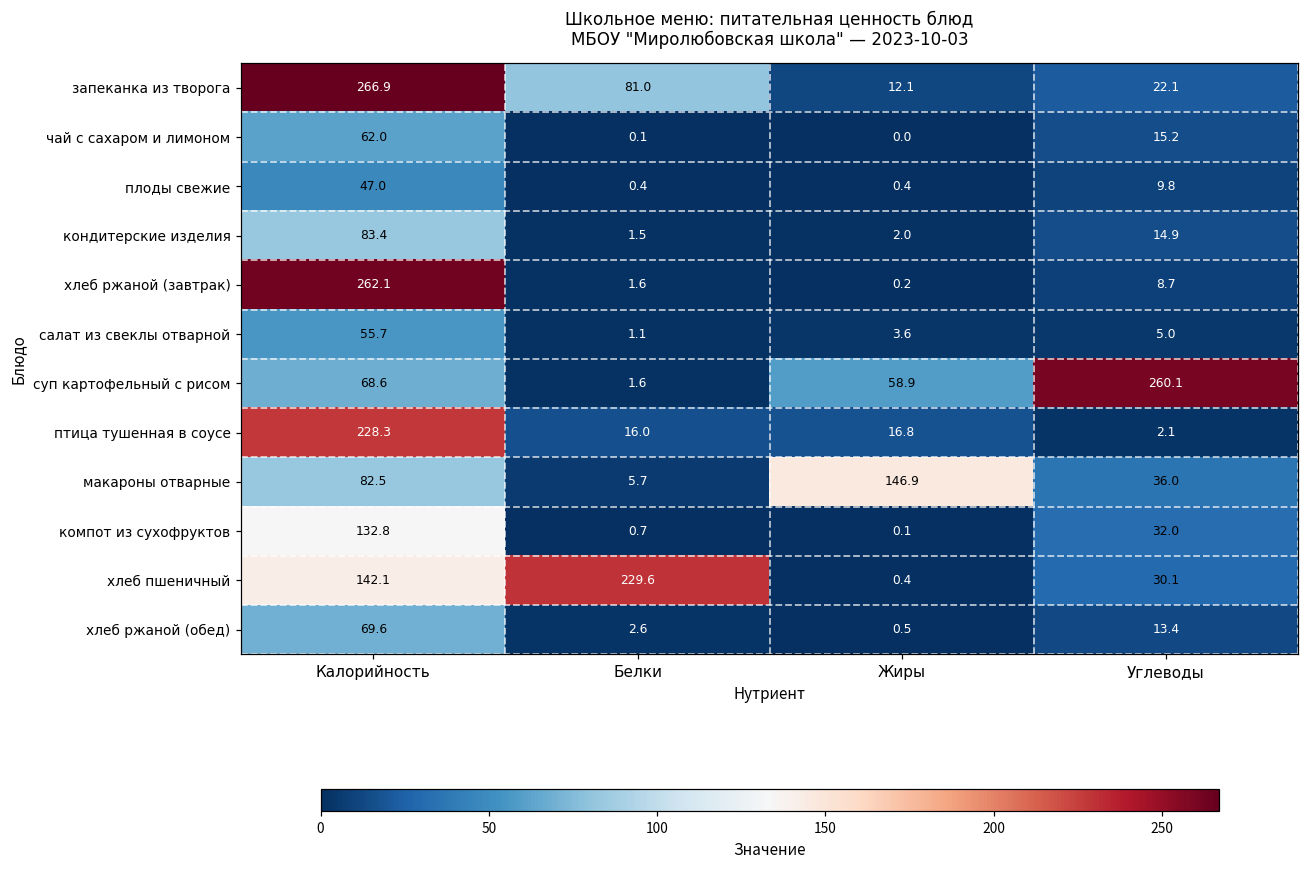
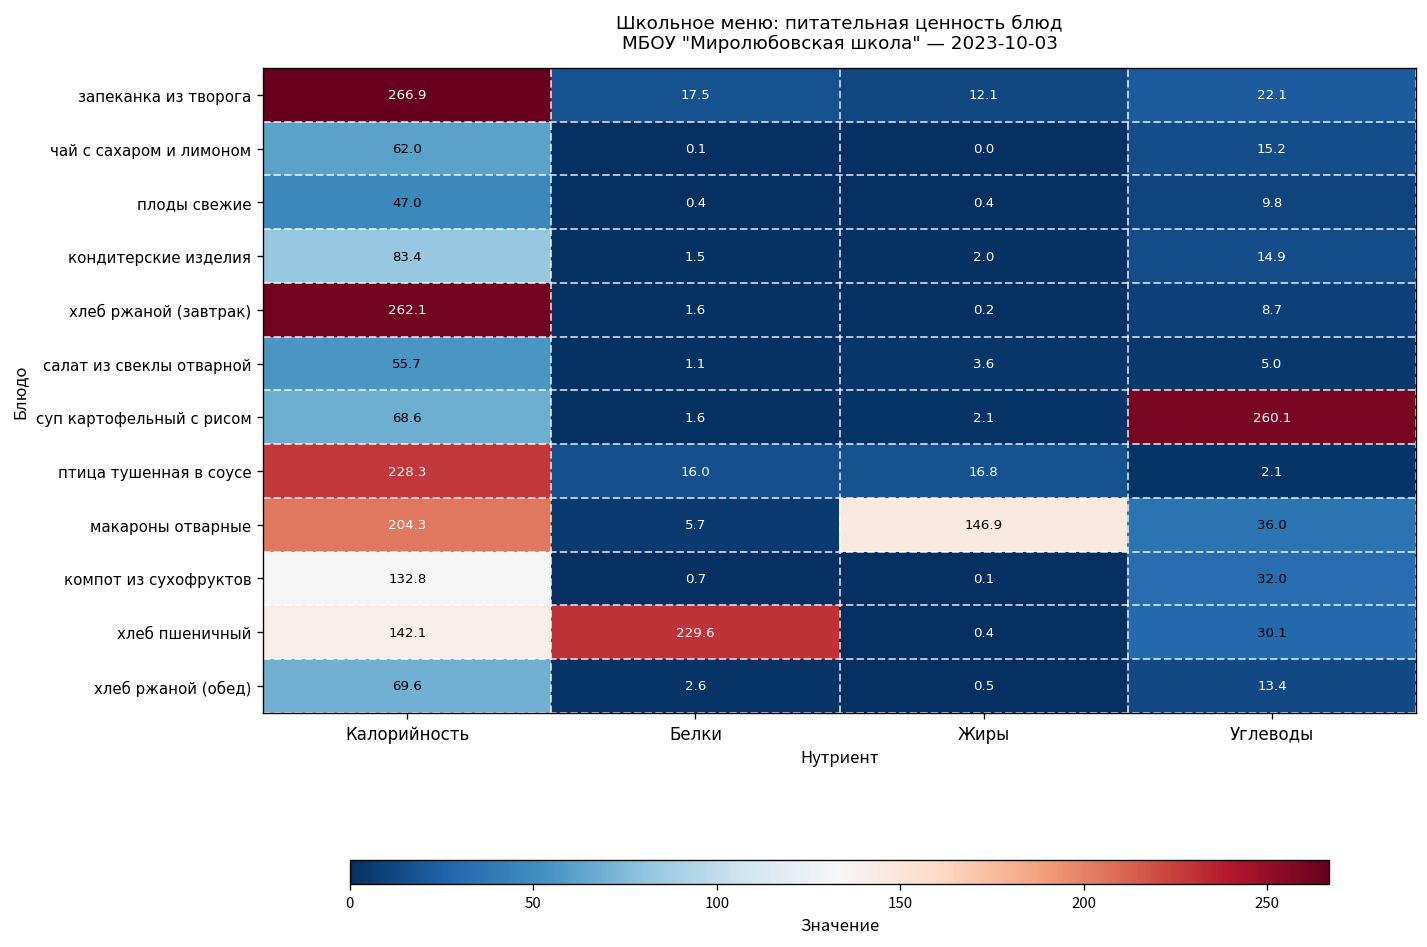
запеканка из творога, Белки: 81.0 -> 17.5
суп картофельный с рисом, Жиры: 58.9 -> 2.1
макароны отварные, Калорийность: 82.5 -> 204.3
